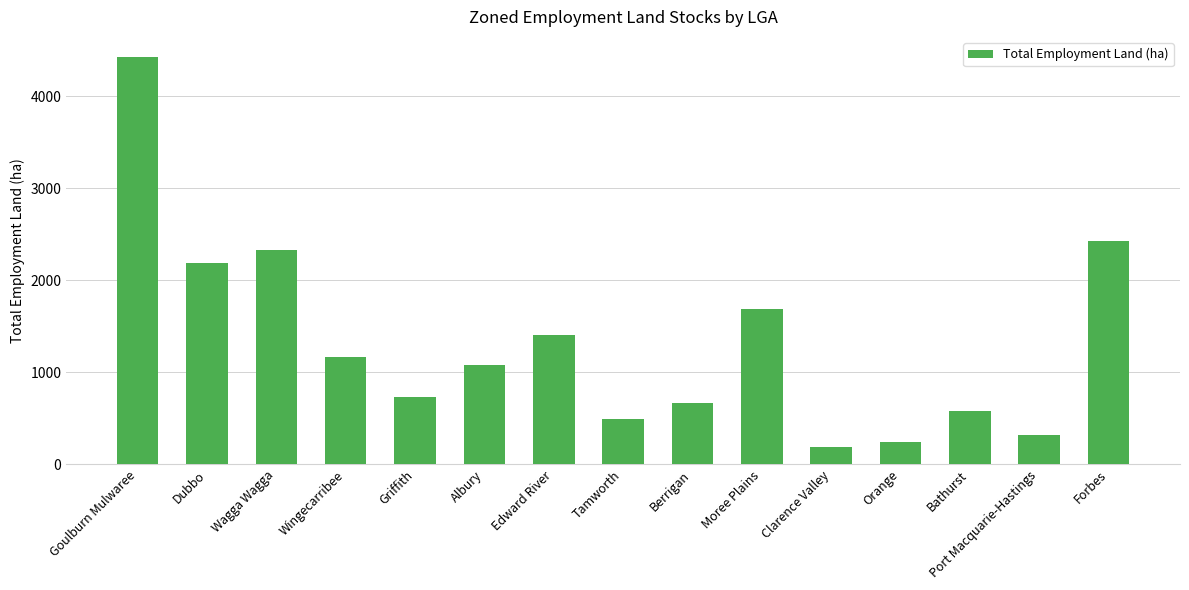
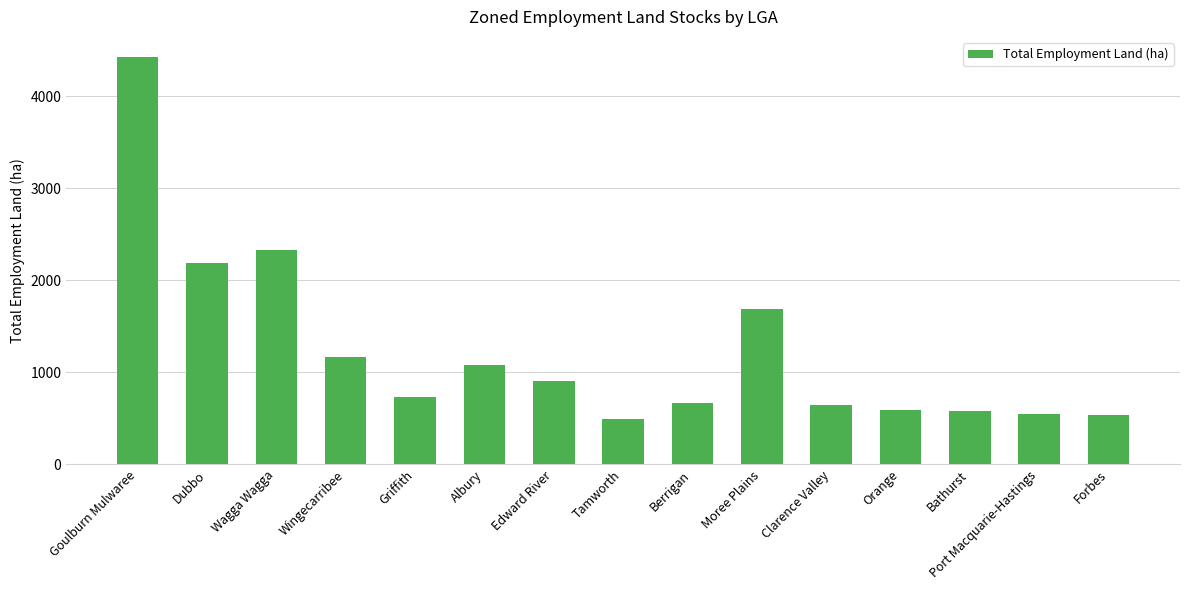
Edward River: 1400 -> 900
Clarence Valley: 200 -> 600
Orange: 200 -> 600
Port Macquarie-Hastings: 300 -> 500
Forbes: 2400 -> 500
